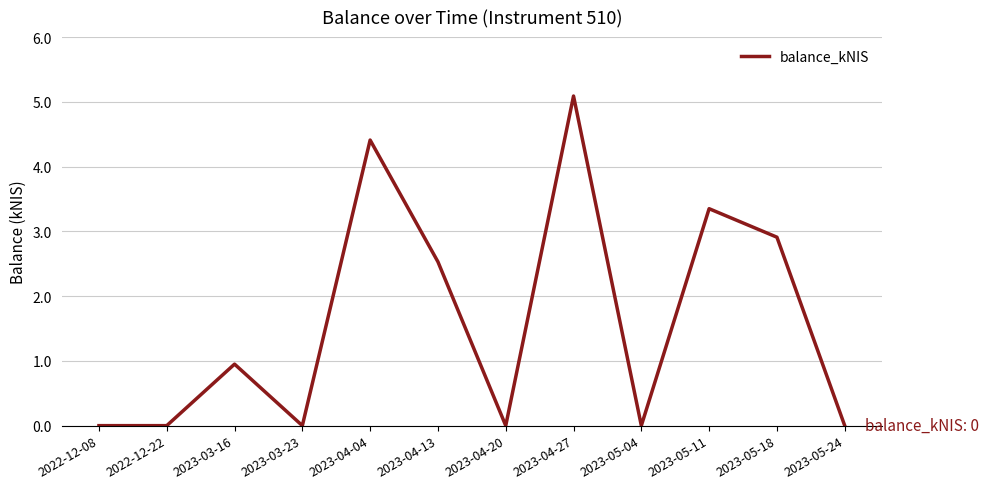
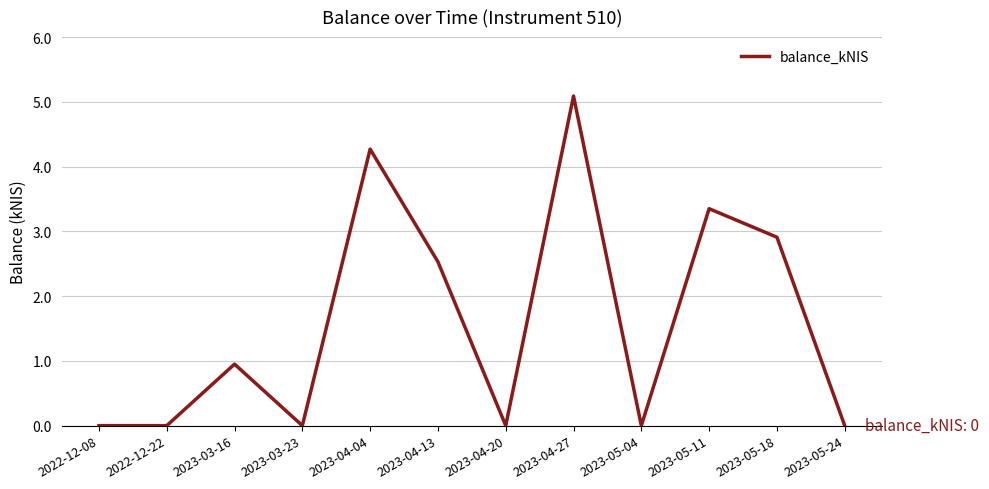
2023-04-04: 4.4 -> 4.3
